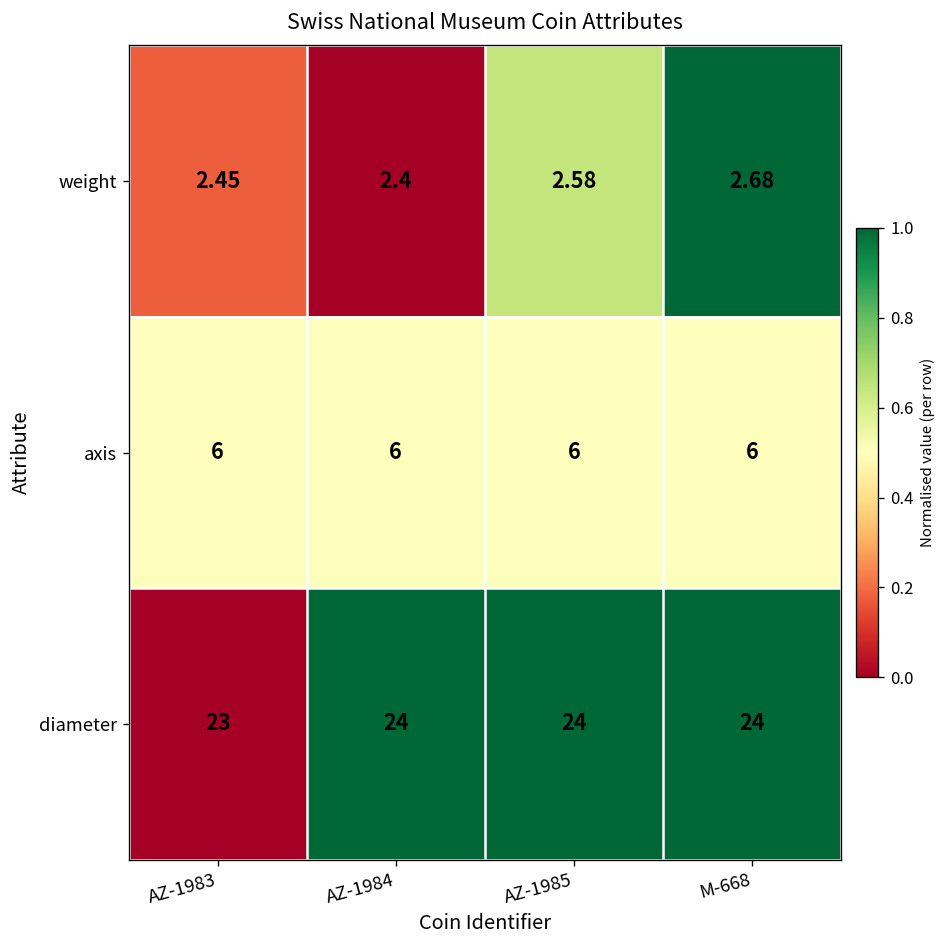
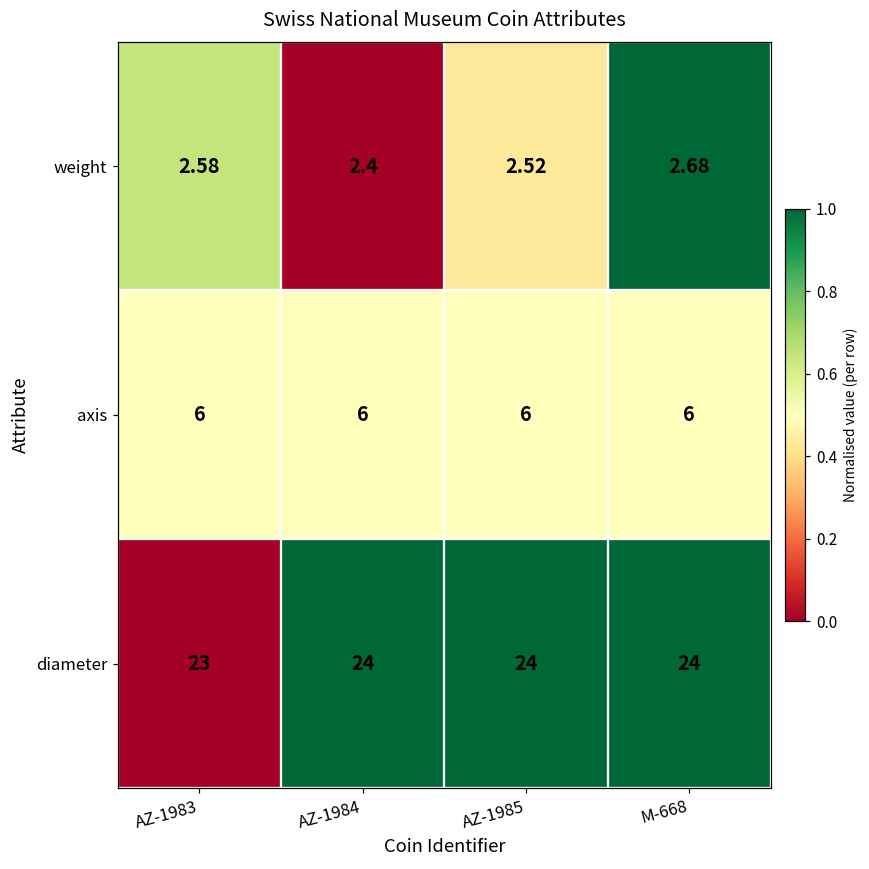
weight, AZ-1983: 2.45 -> 2.58
weight, AZ-1985: 2.58 -> 2.52
